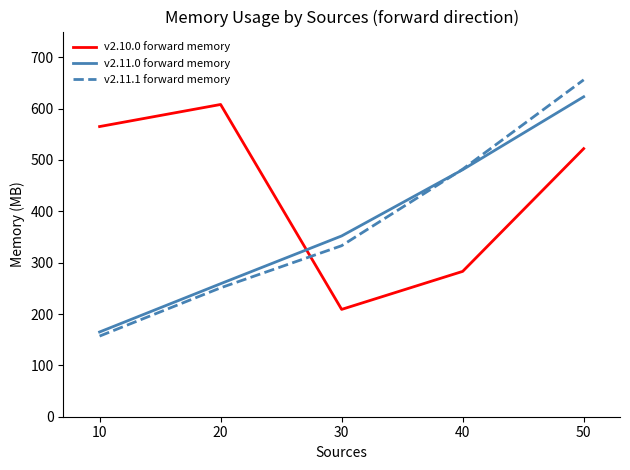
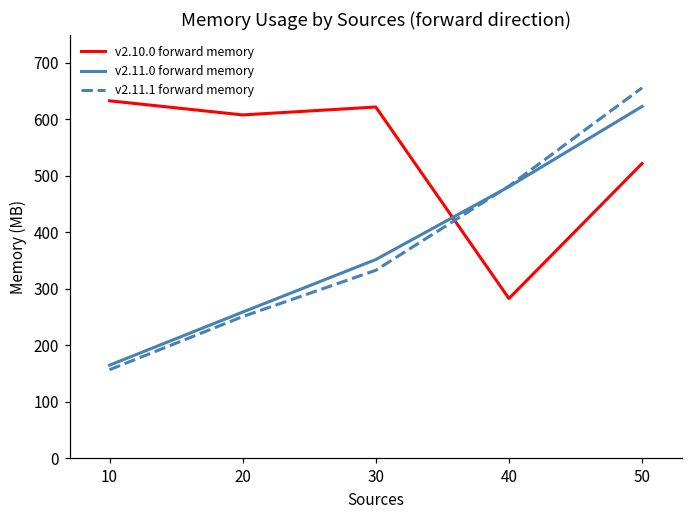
v2.10.0 forward memory, 10: 570 -> 630
v2.10.0 forward memory, 30: 210 -> 620
